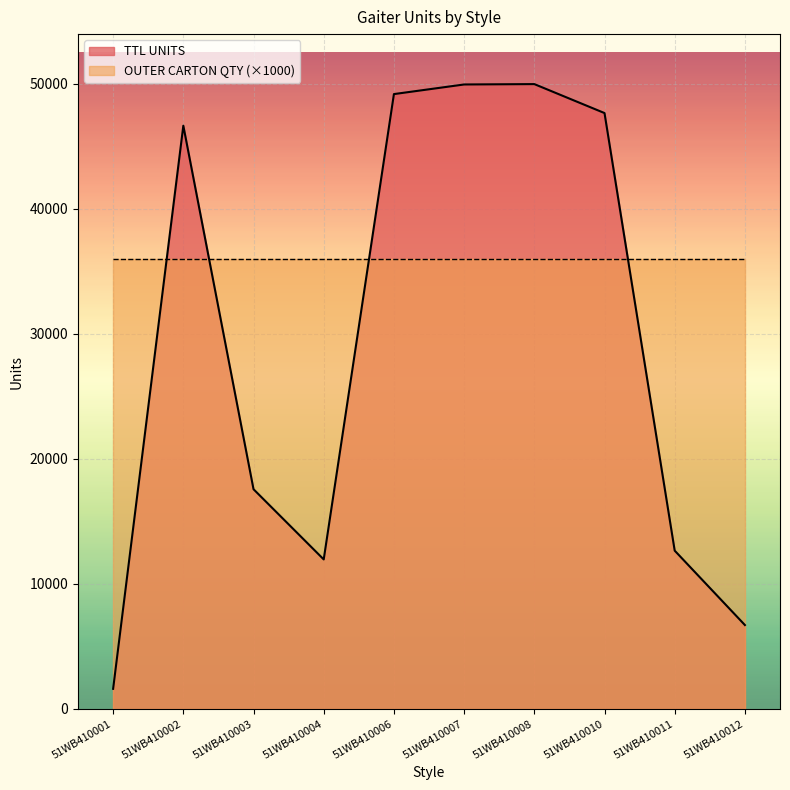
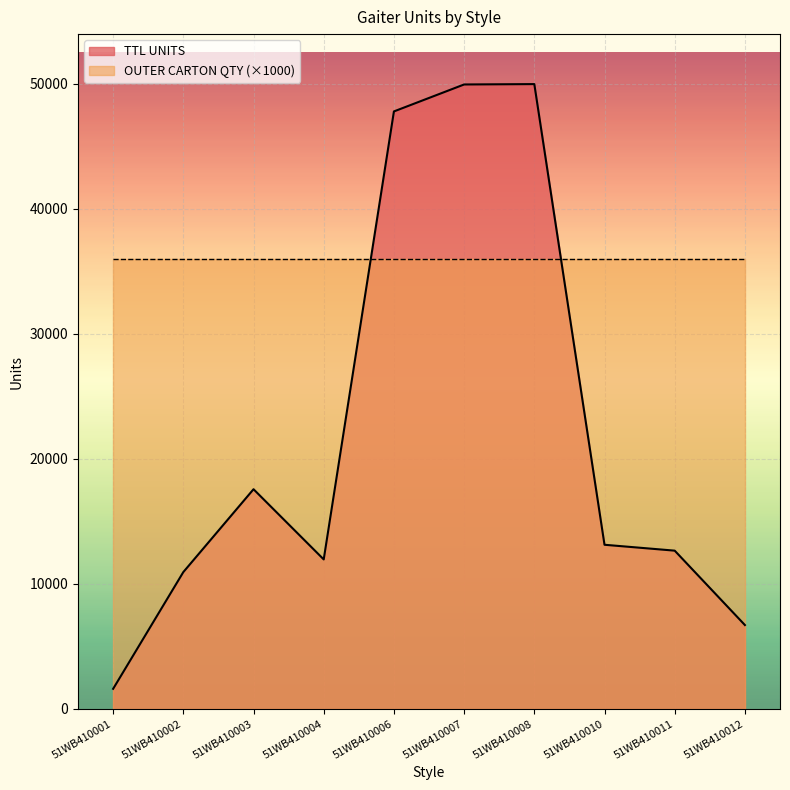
TTL UNITS, 51WB410002: 46700 -> 10900
TTL UNITS, 51WB410006: 49200 -> 47800
TTL UNITS, 51WB410010: 47700 -> 13100
